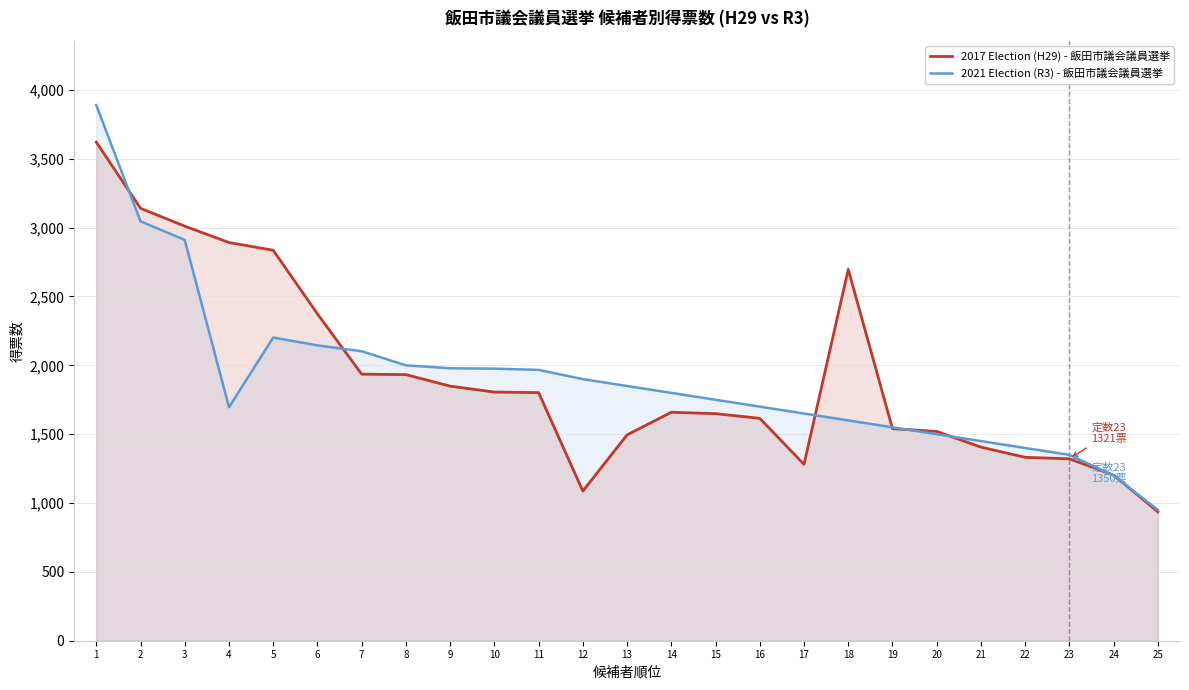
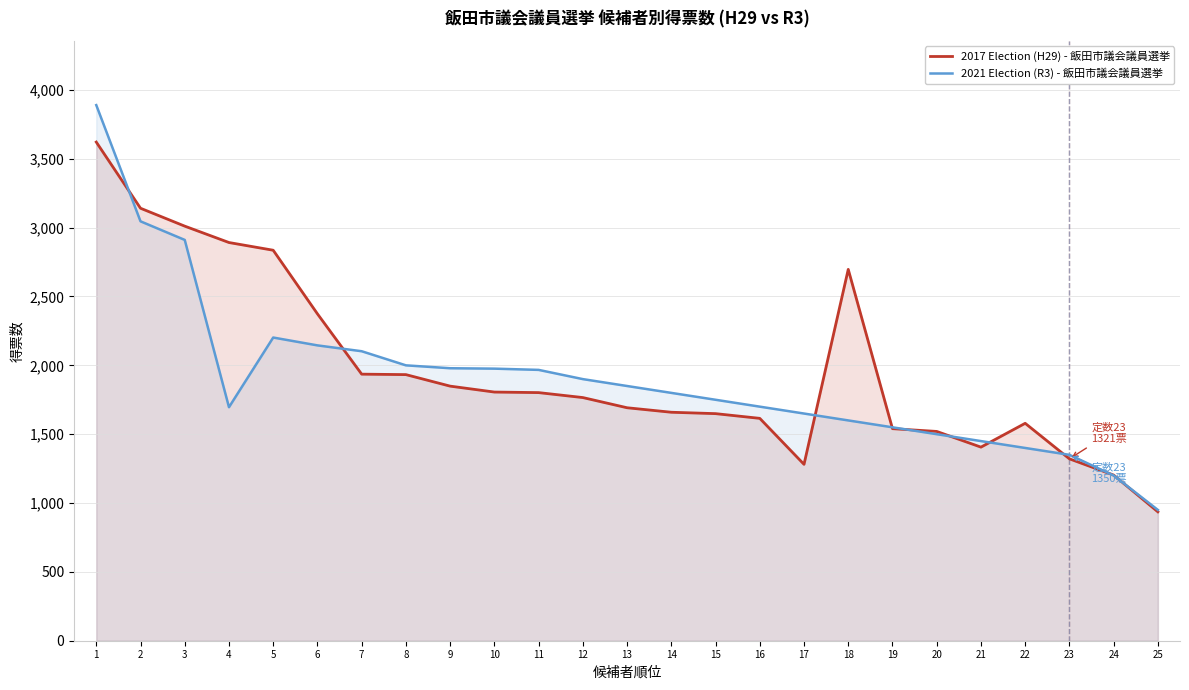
2017 Election (H29) - 飯田市議会議員選挙, 12: 1,090 -> 1,770
2017 Election (H29) - 飯田市議会議員選挙, 13: 1,500 -> 1,690
2017 Election (H29) - 飯田市議会議員選挙, 22: 1,330 -> 1,580
